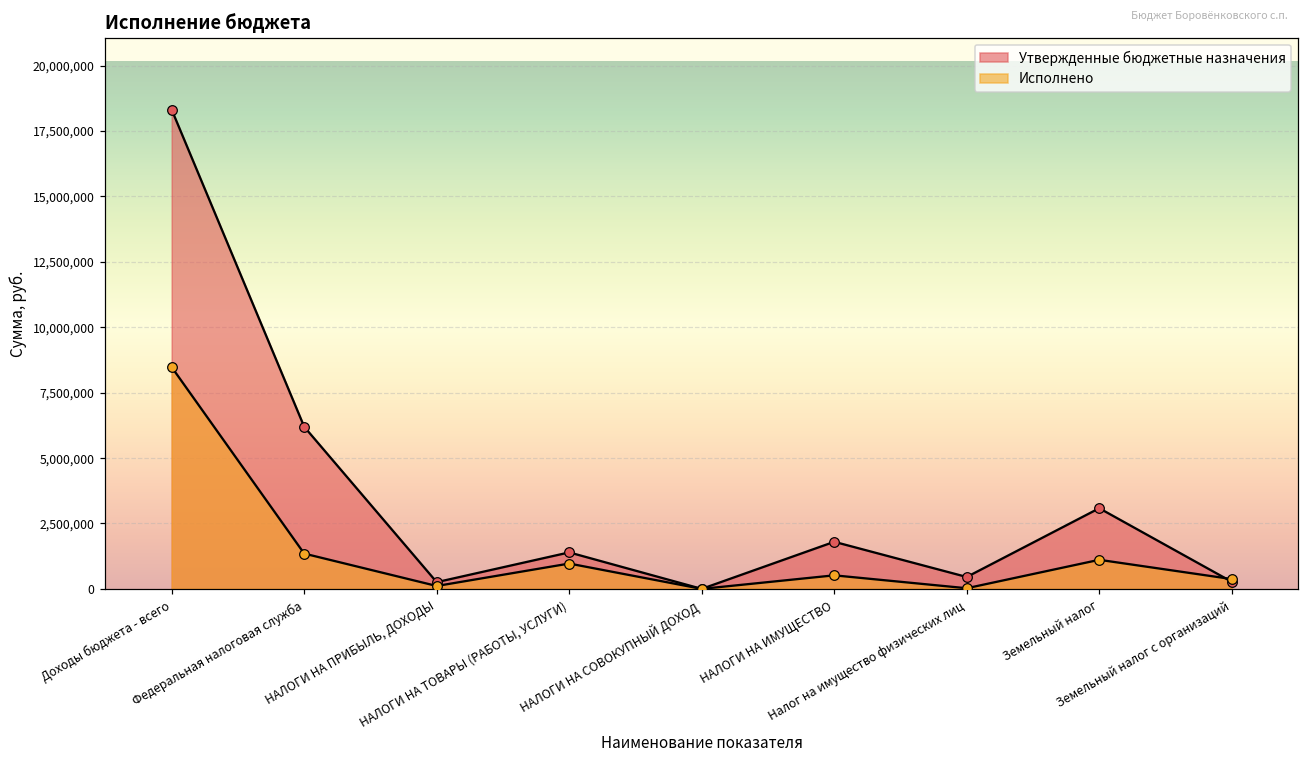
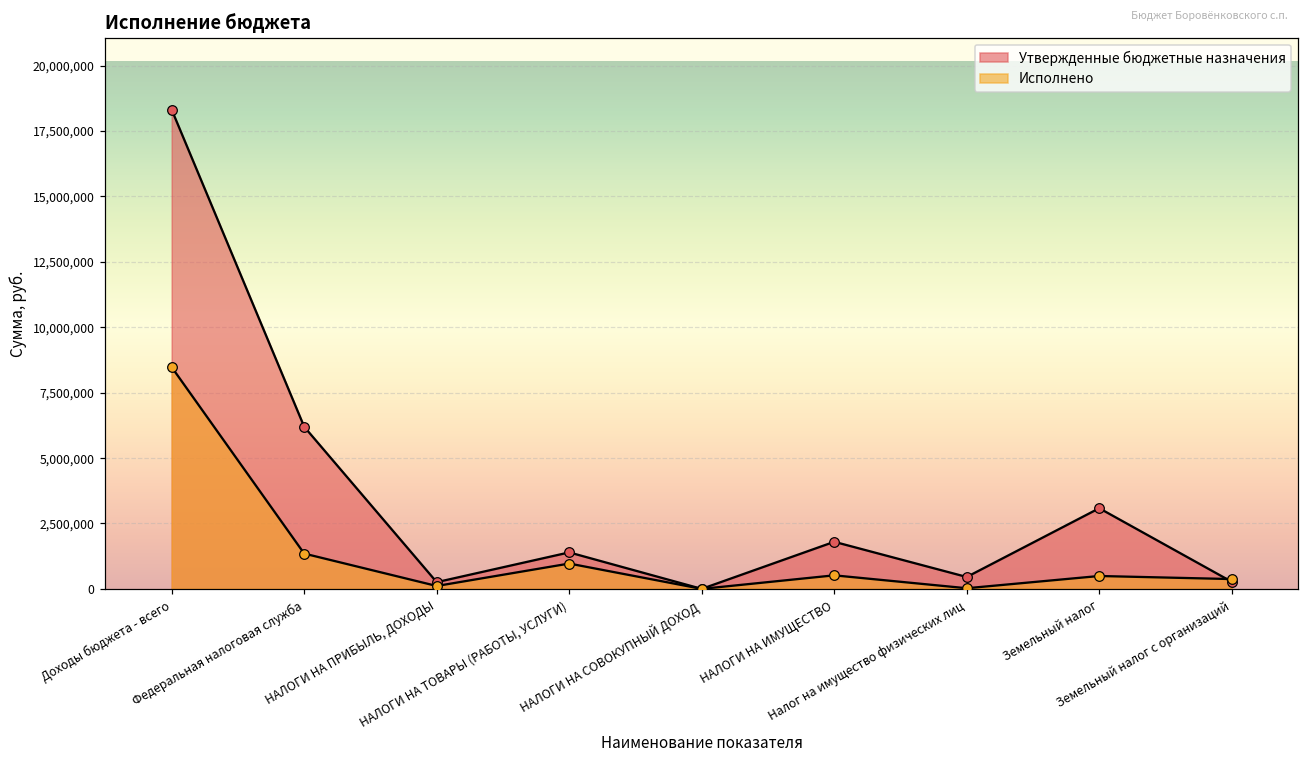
Исполнено, Земельный налог: 1,100,000 -> 500,000
